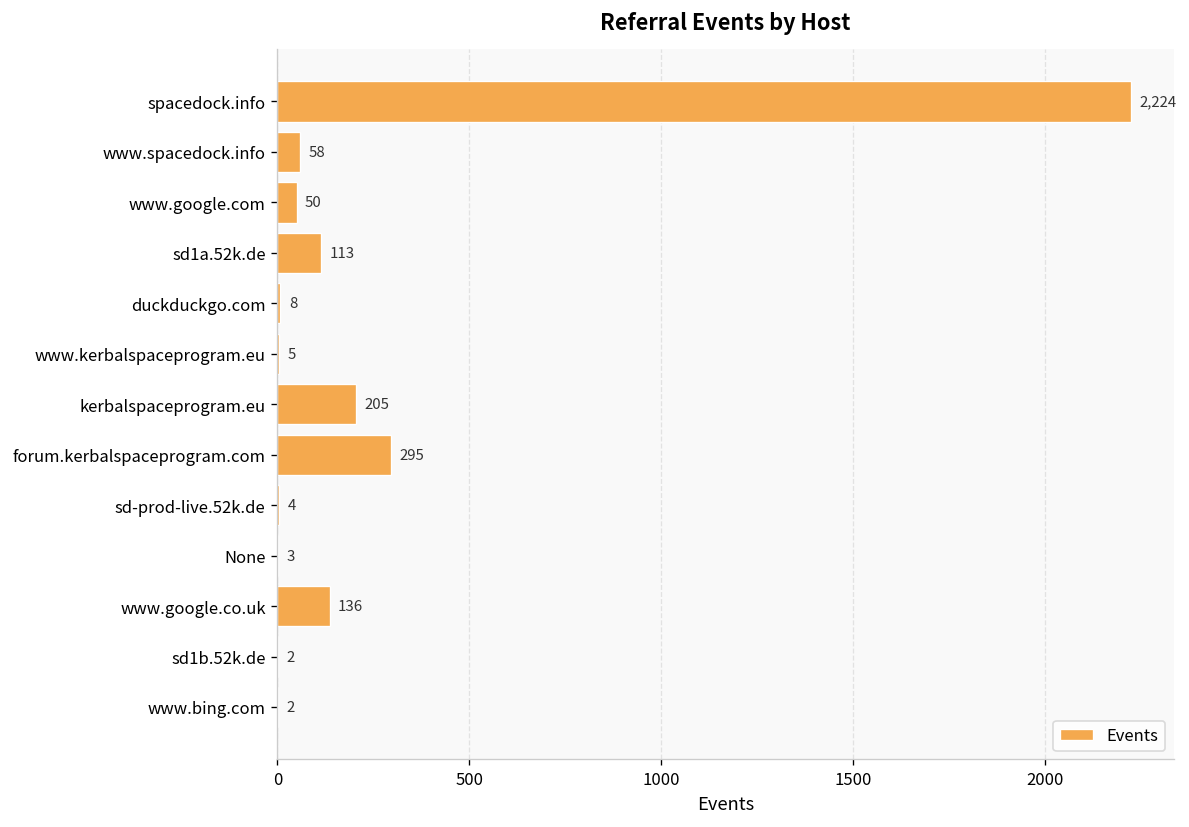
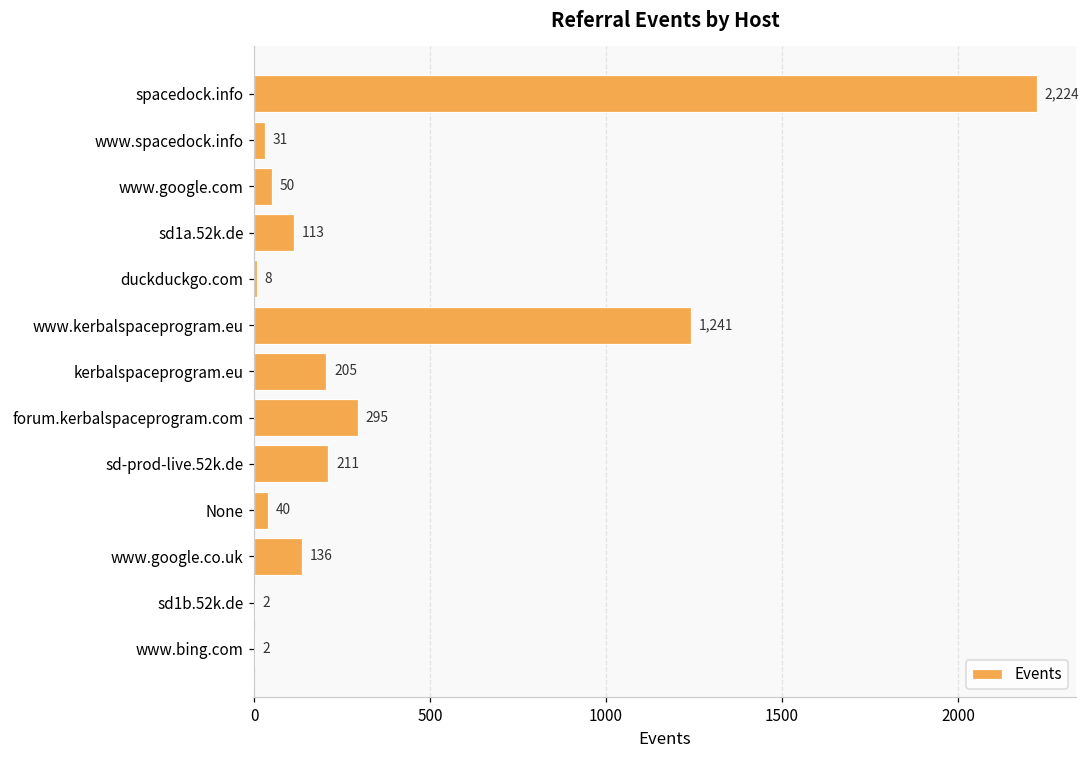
www.spacedock.info: 58 -> 31
www.kerbalspaceprogram.eu: 5 -> 1,241
sd-prod-live.52k.de: 4 -> 211
None: 3 -> 40
